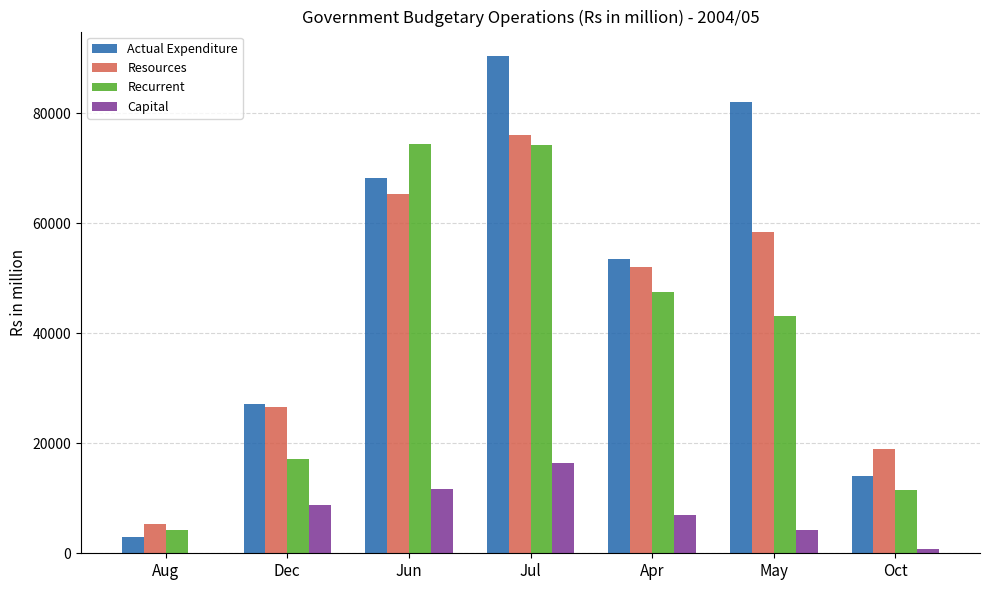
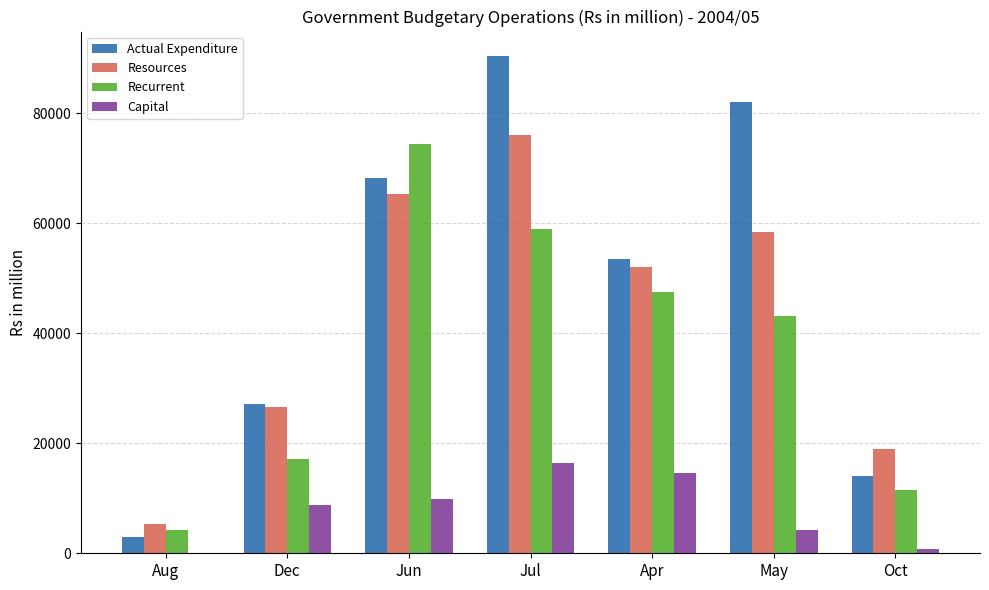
Capital, Jun: 12000 -> 10000
Recurrent, Jul: 74000 -> 59000
Capital, Apr: 7000 -> 15000
